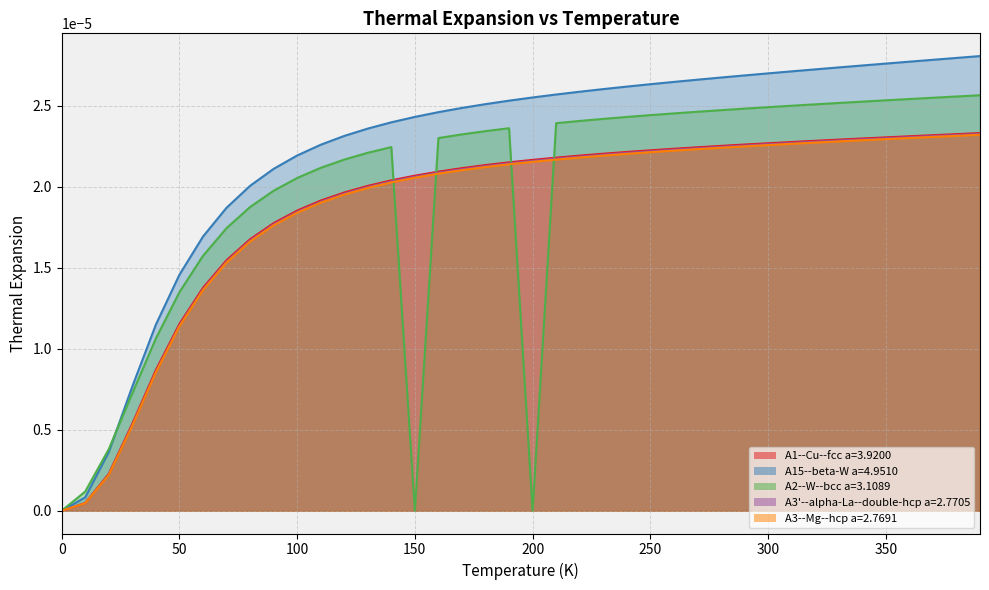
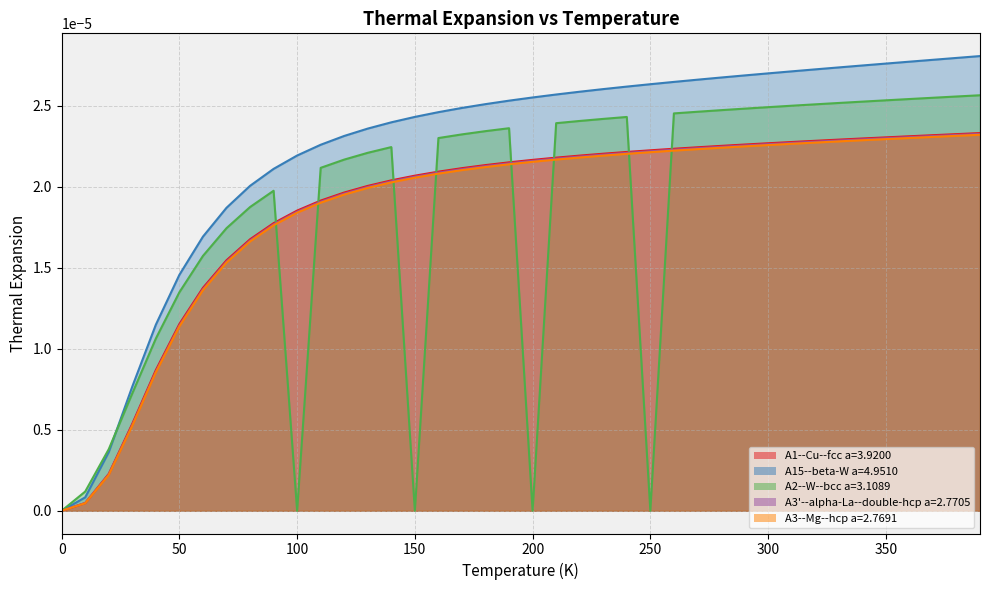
A2--W--bcc a=3.1089, 100: 0.00002 -> 0.00000
A2--W--bcc a=3.1089, 250: 0.00002 -> 0.00000
